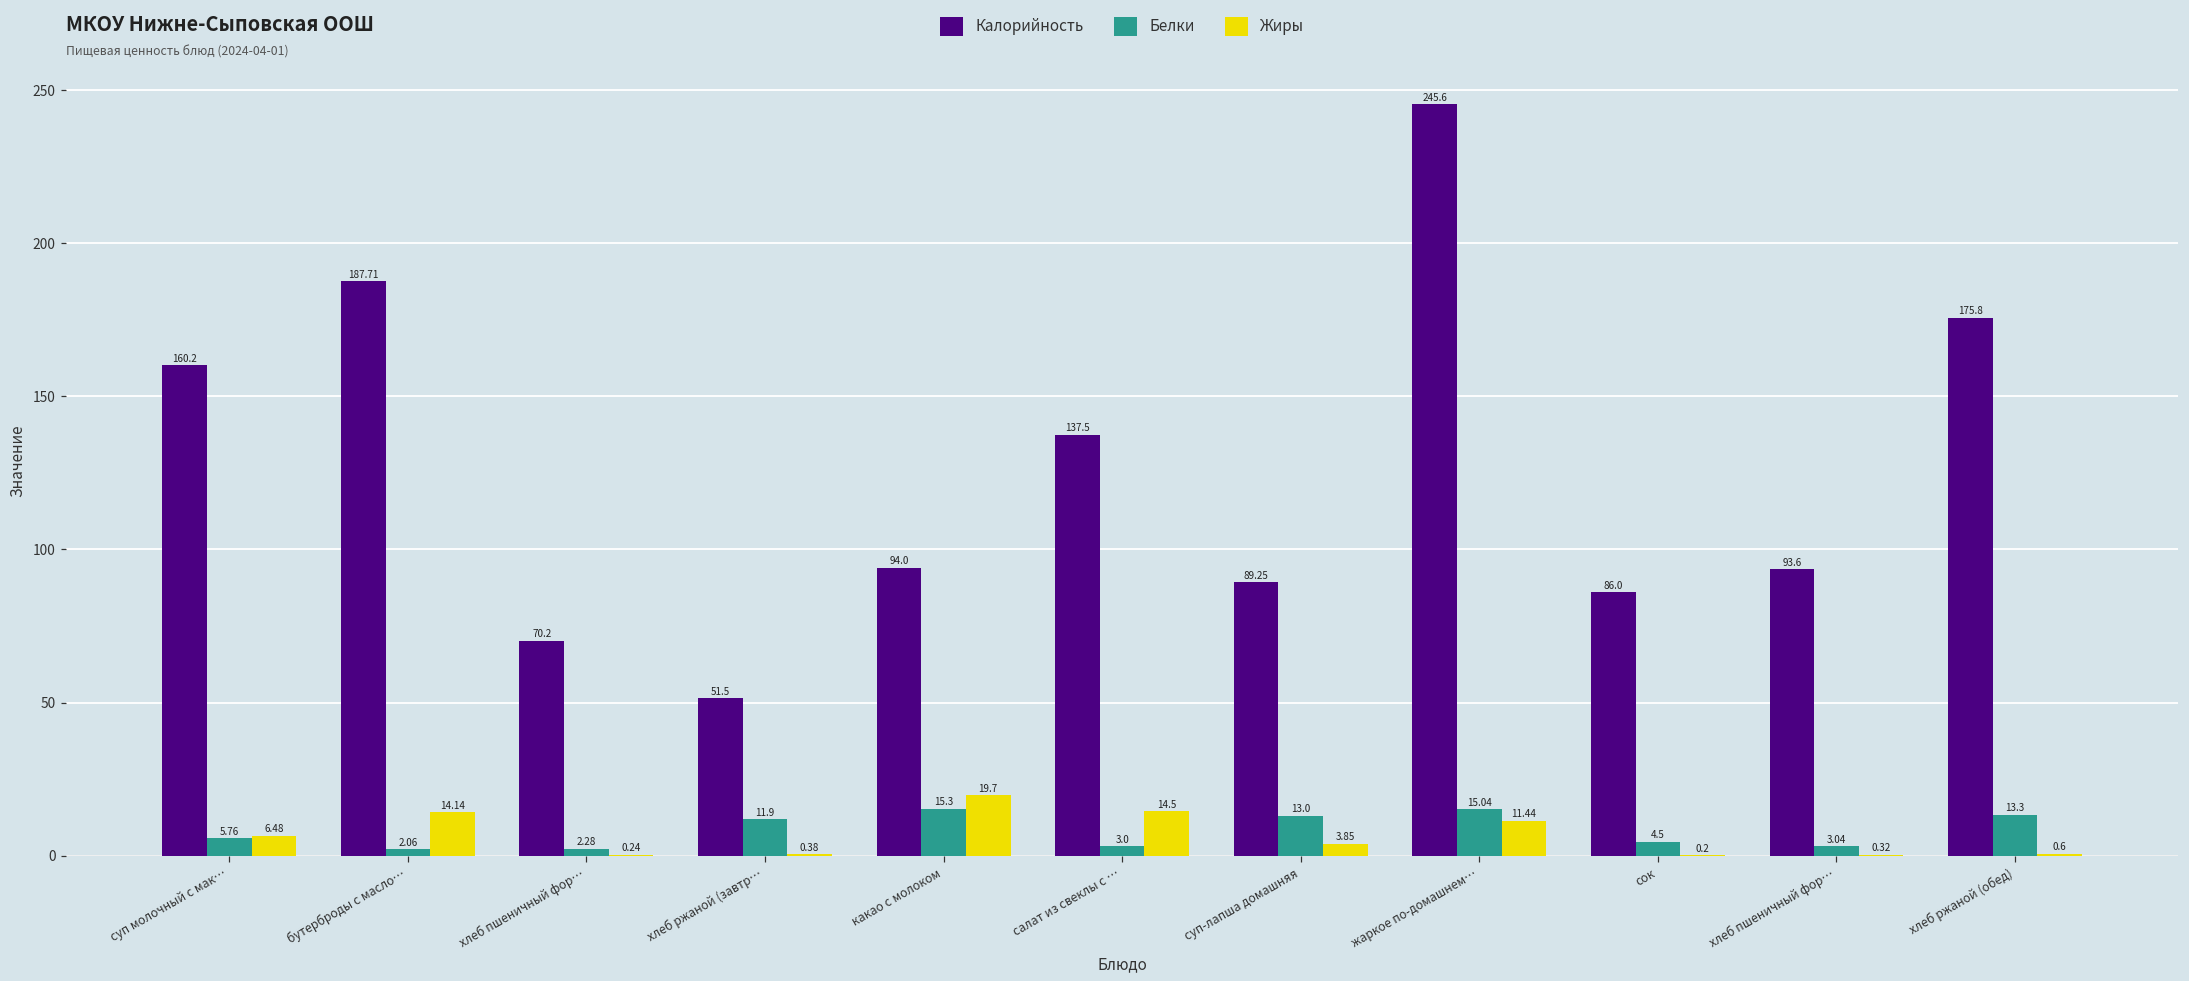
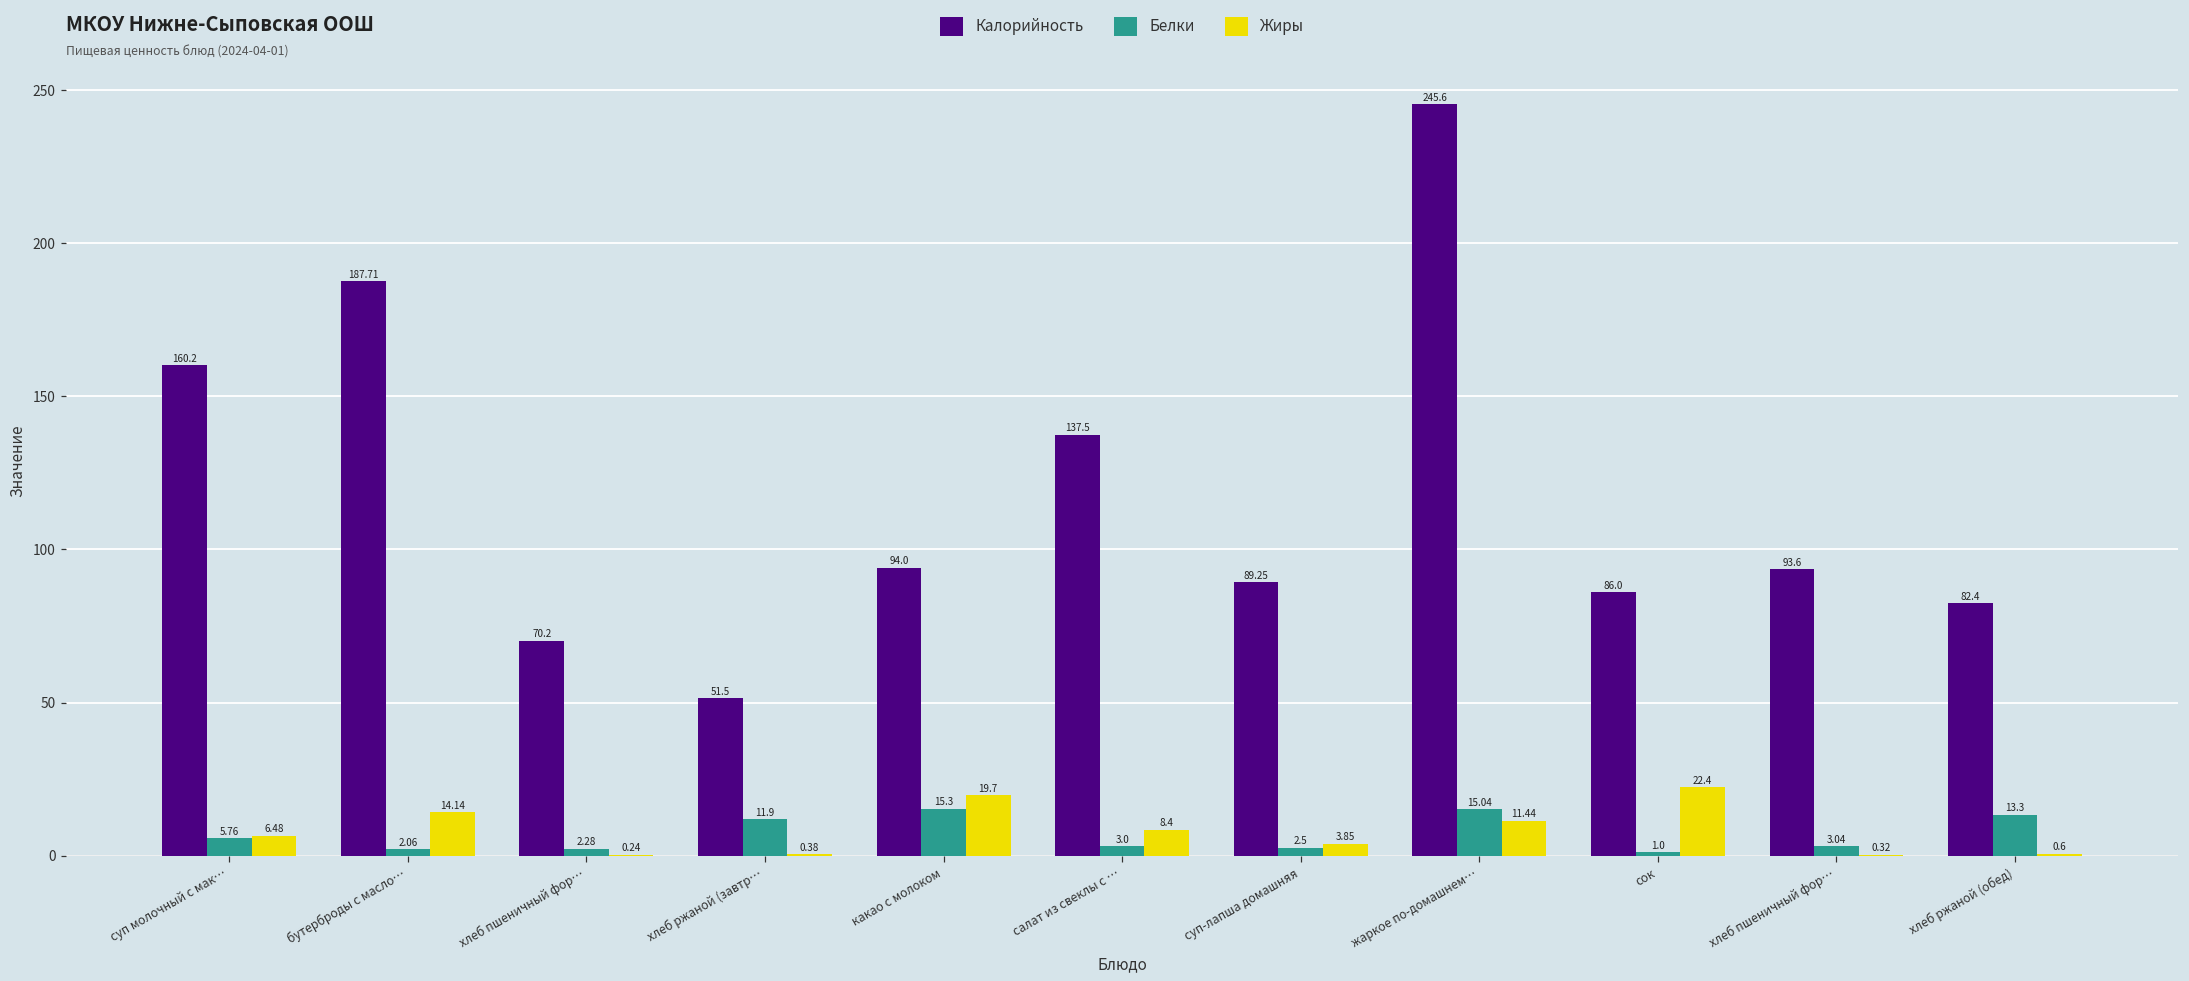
Жиры, салат из свеклы с …: 14.5 -> 8.4
Белки, суп-лапша домашняя: 13.0 -> 2.5
Белки, сок: 4.5 -> 1.0
Жиры, сок: 0.2 -> 22.4
Калорийность, хлеб ржаной (обед): 175.8 -> 82.4
